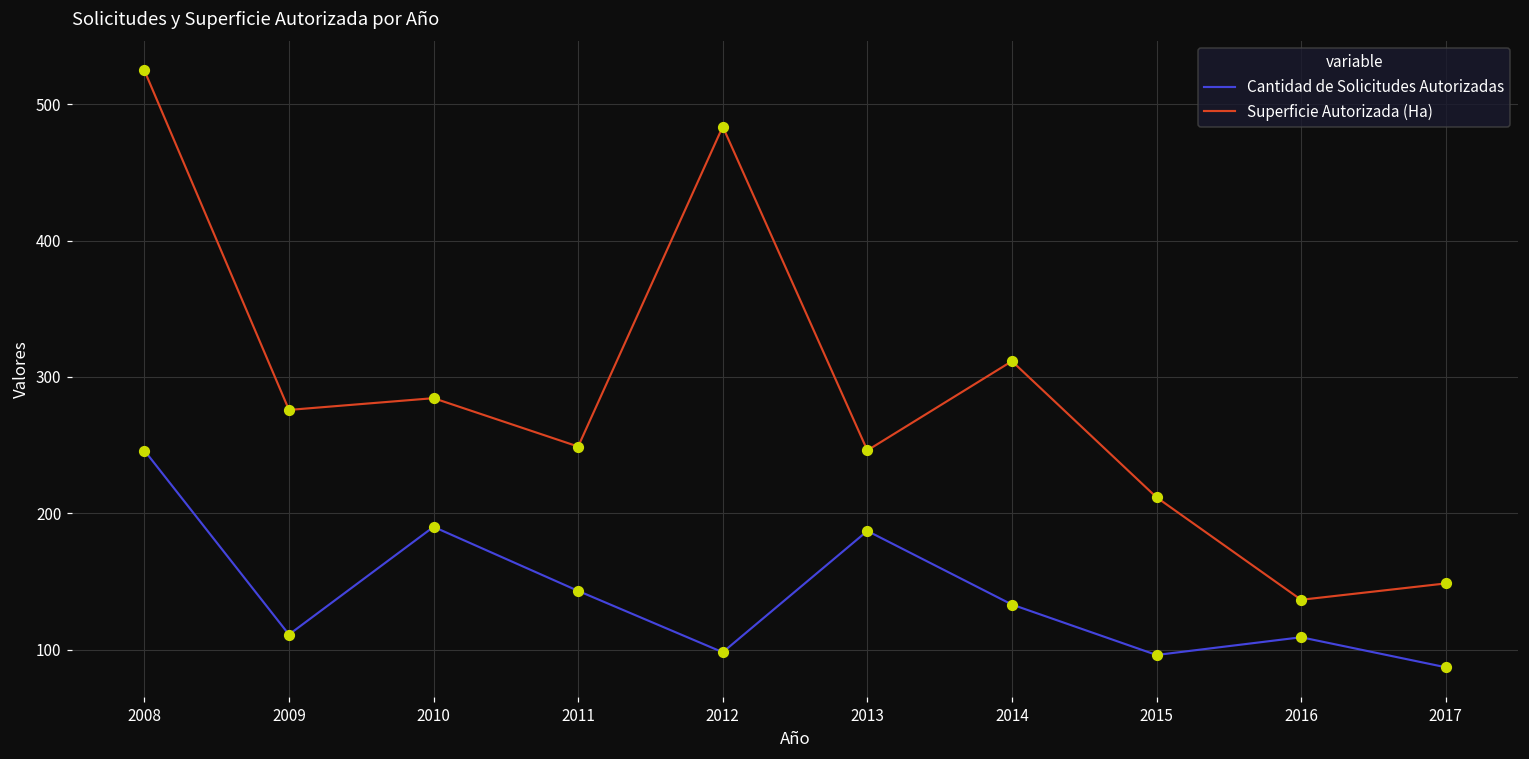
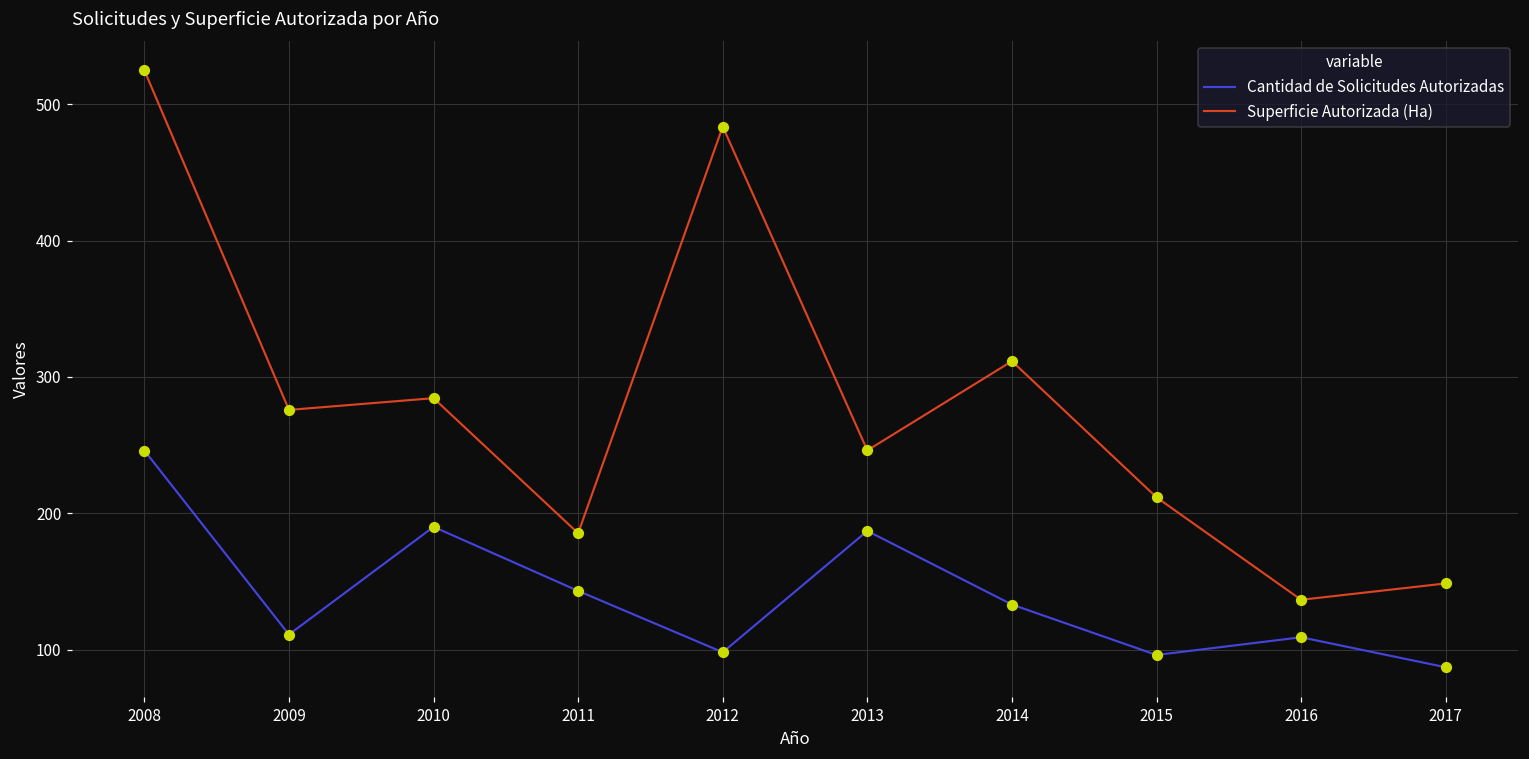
Superficie Autorizada (Ha), 2011: 249 -> 185
